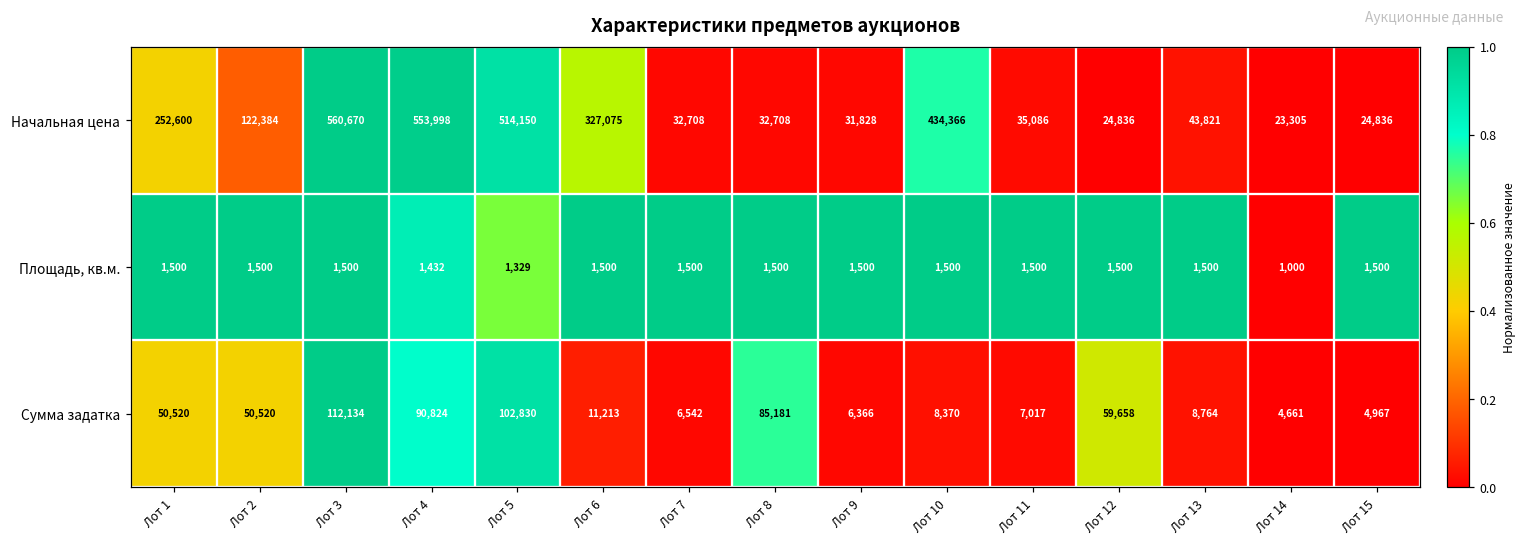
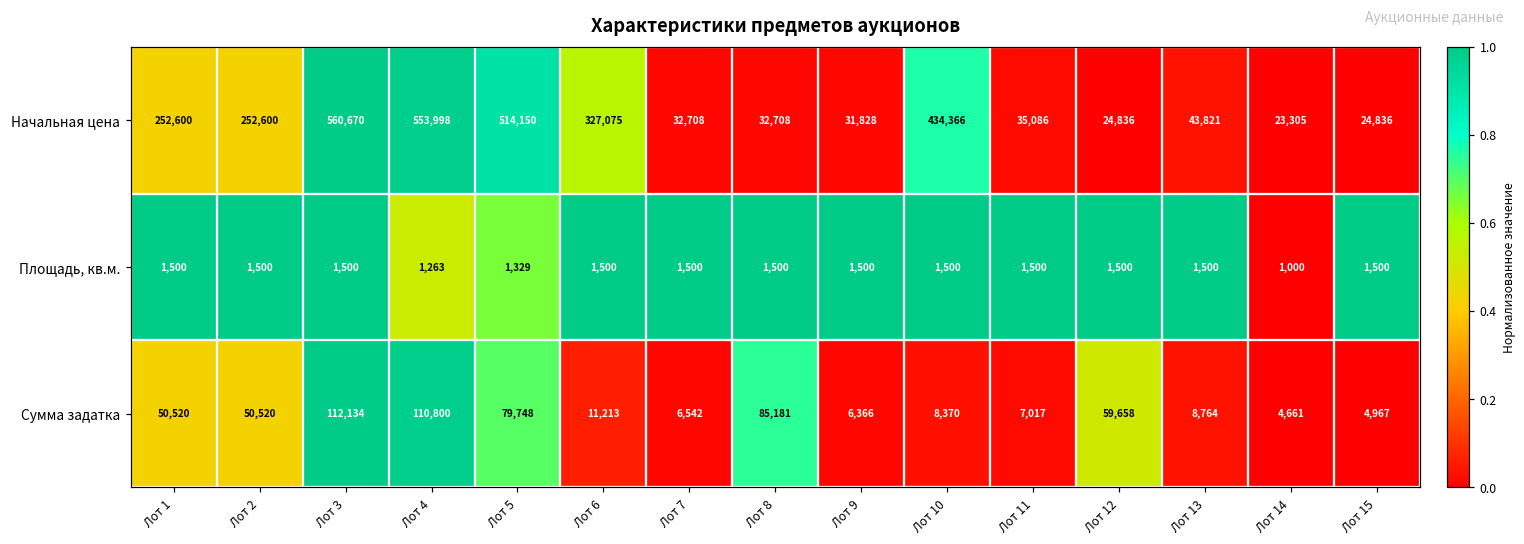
Начальная цена, Лот 2: 122,384 -> 252,600
Площадь, кв.м., Лот 4: 1,432 -> 1,263
Сумма задатка, Лот 4: 90,824 -> 110,800
Сумма задатка, Лот 5: 102,830 -> 79,748
